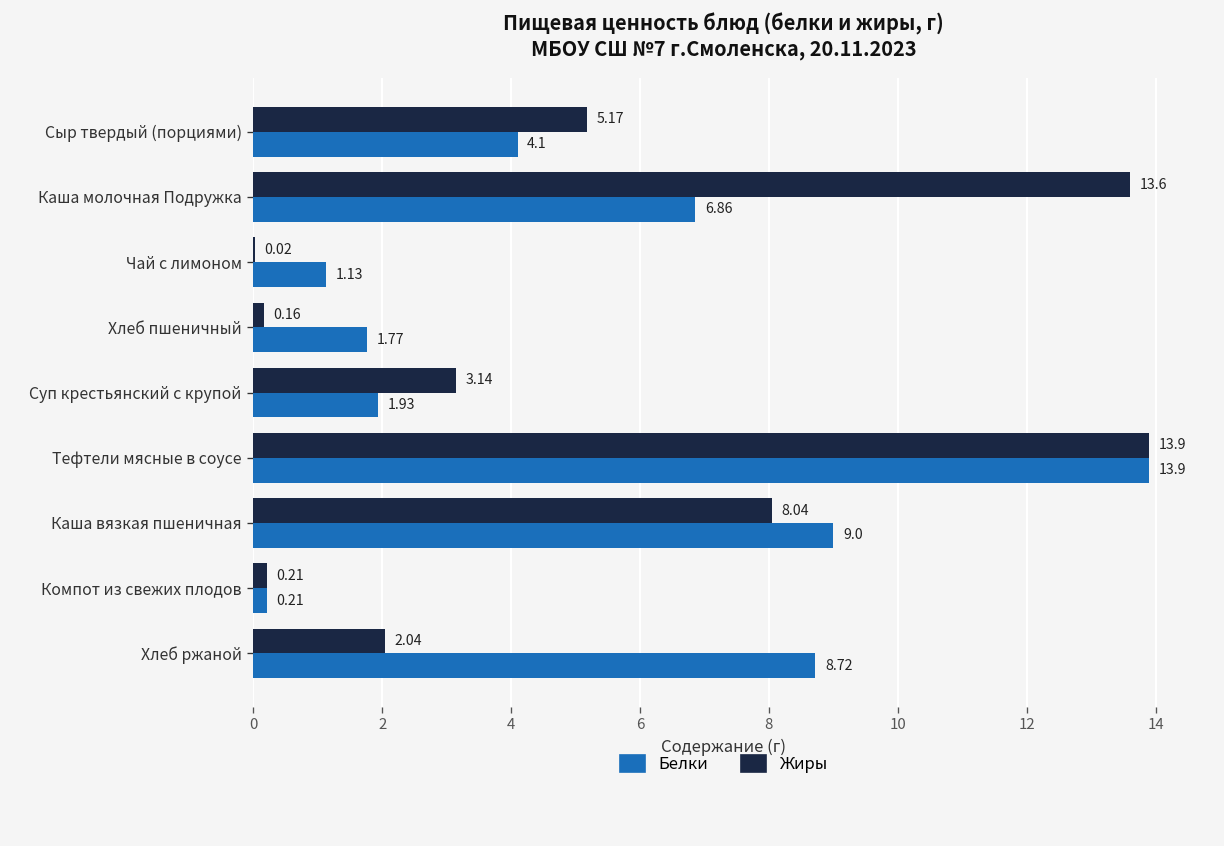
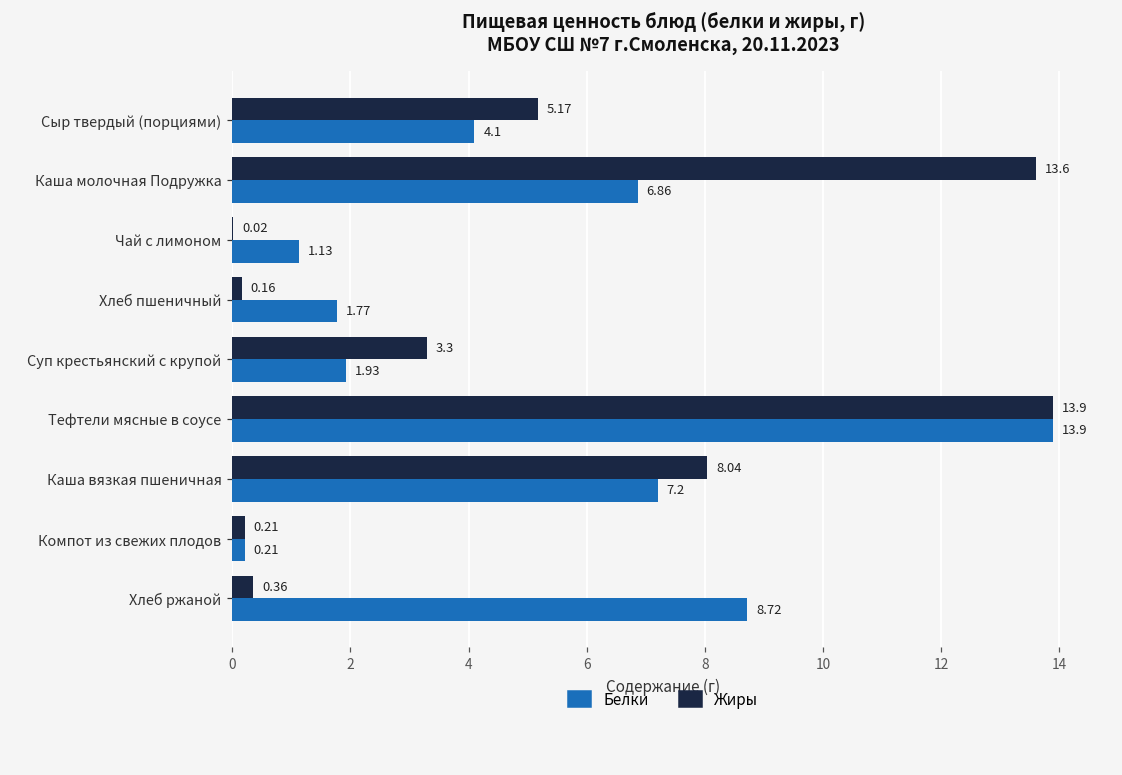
Жиры, Суп крестьянский с крупой: 3.14 -> 3.3
Белки, Каша вязкая пшеничная: 9.0 -> 7.2
Жиры, Хлеб ржаной: 2.04 -> 0.36
